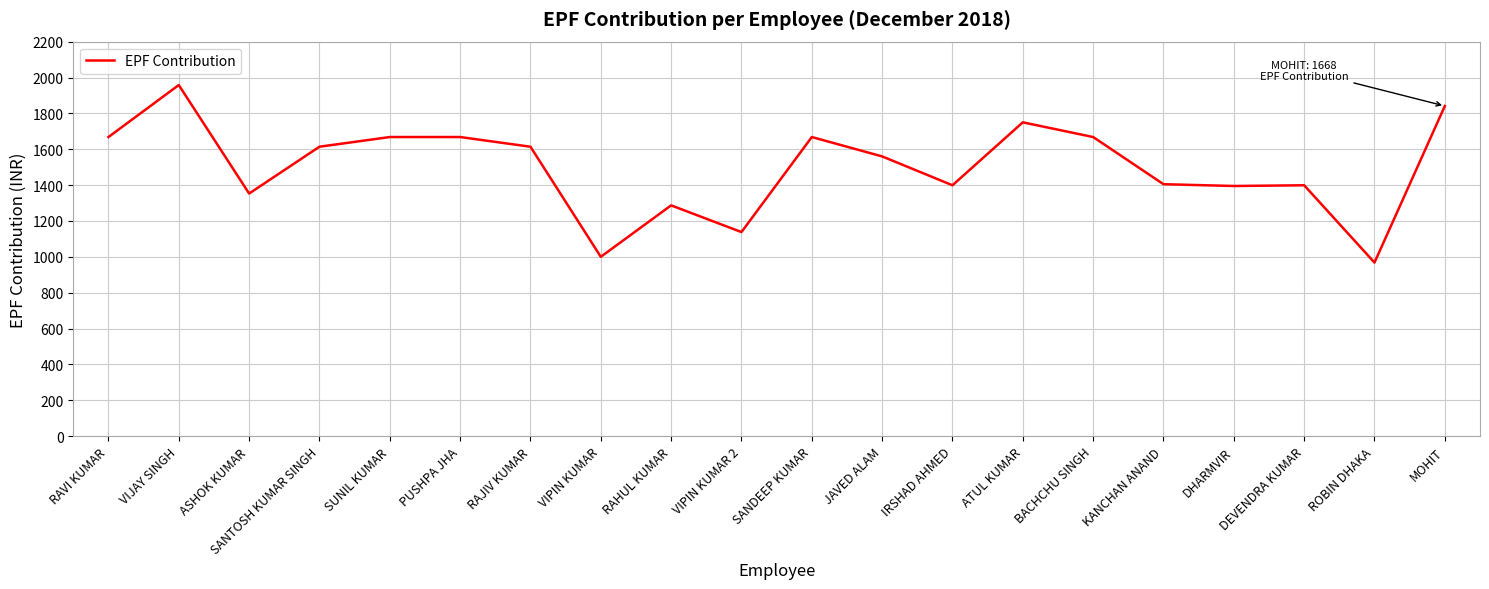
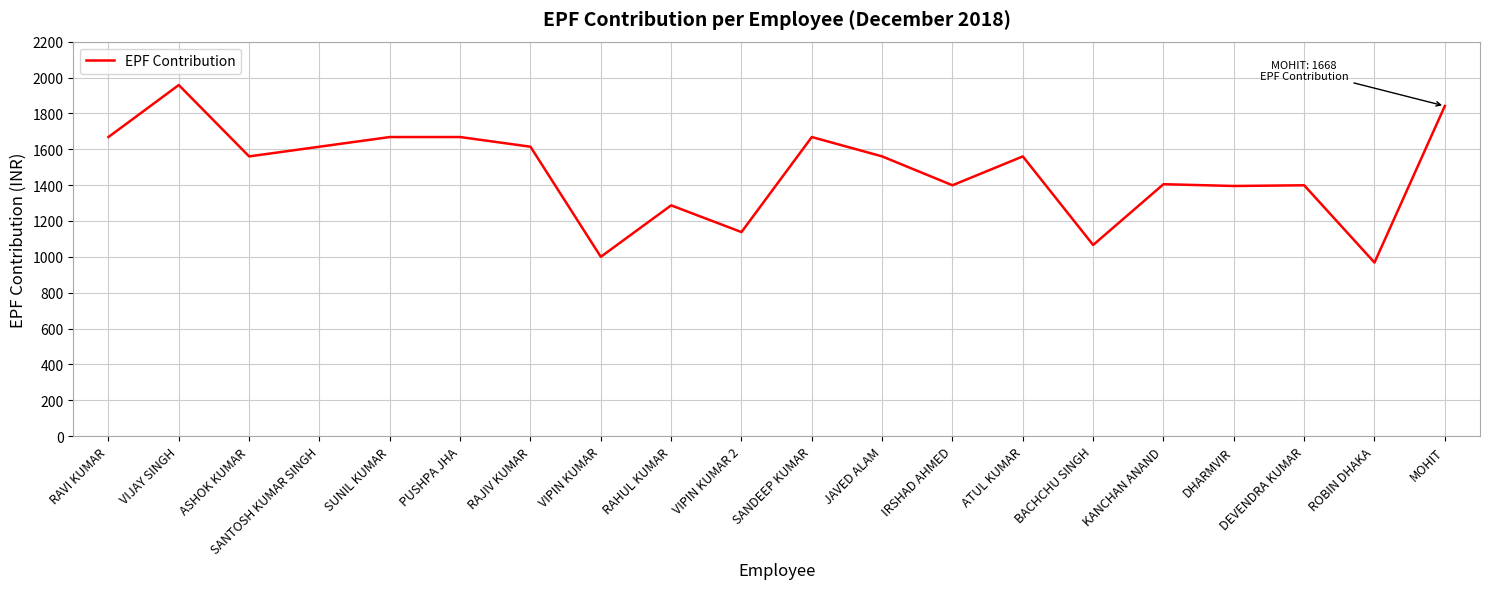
ASHOK KUMAR: 1350 -> 1560
ATUL KUMAR: 1750 -> 1560
BACHCHU SINGH: 1670 -> 1070
